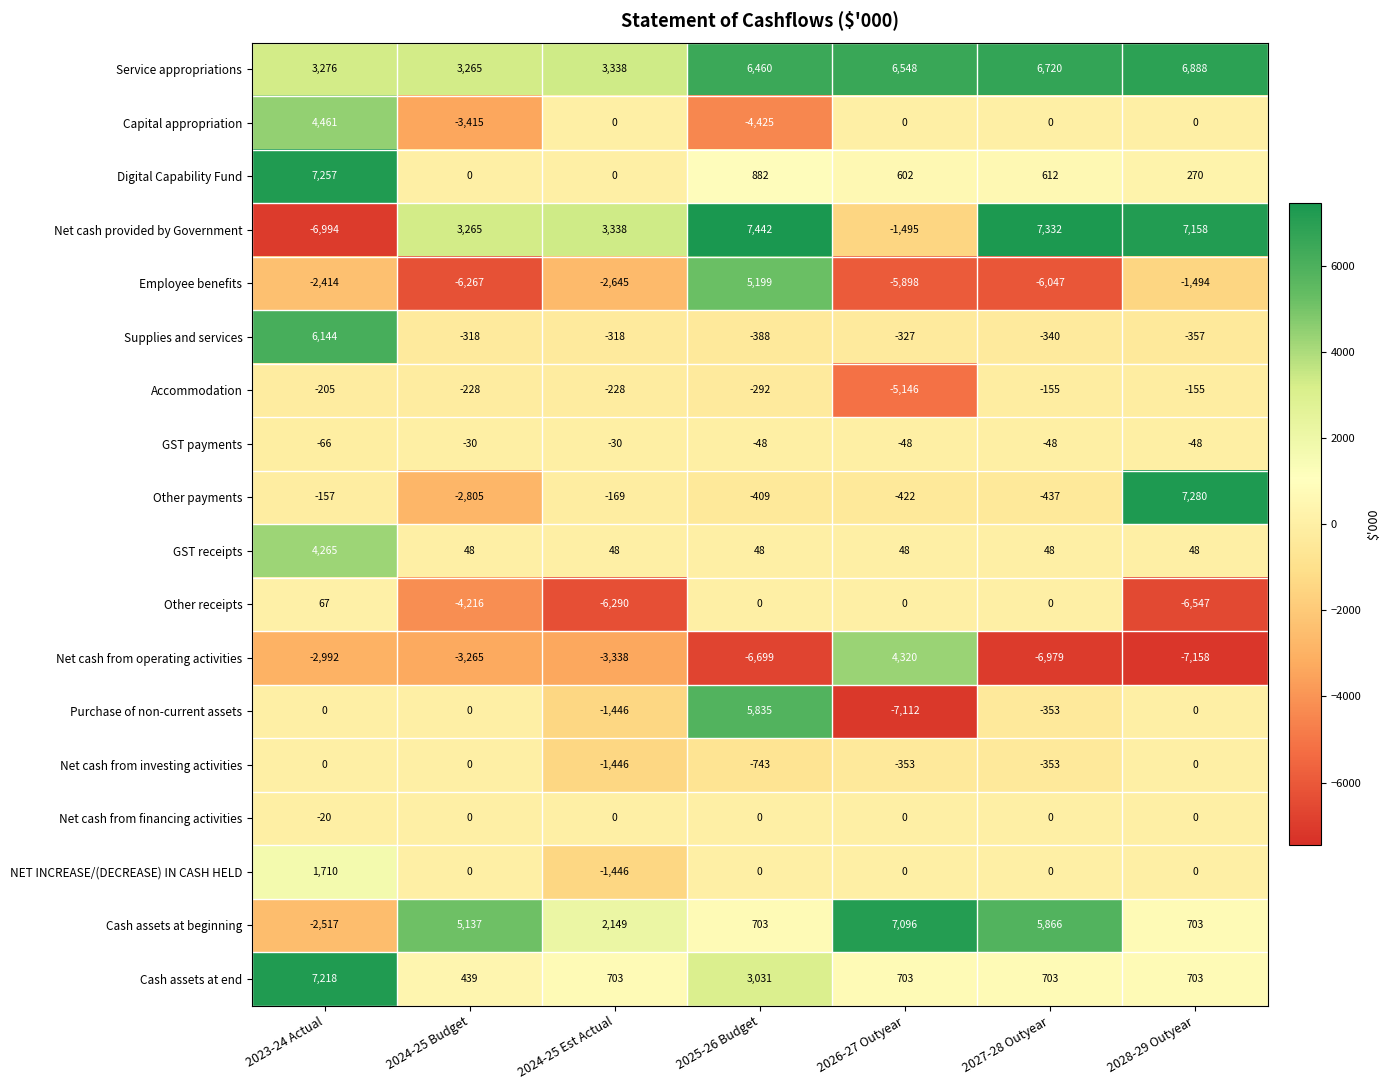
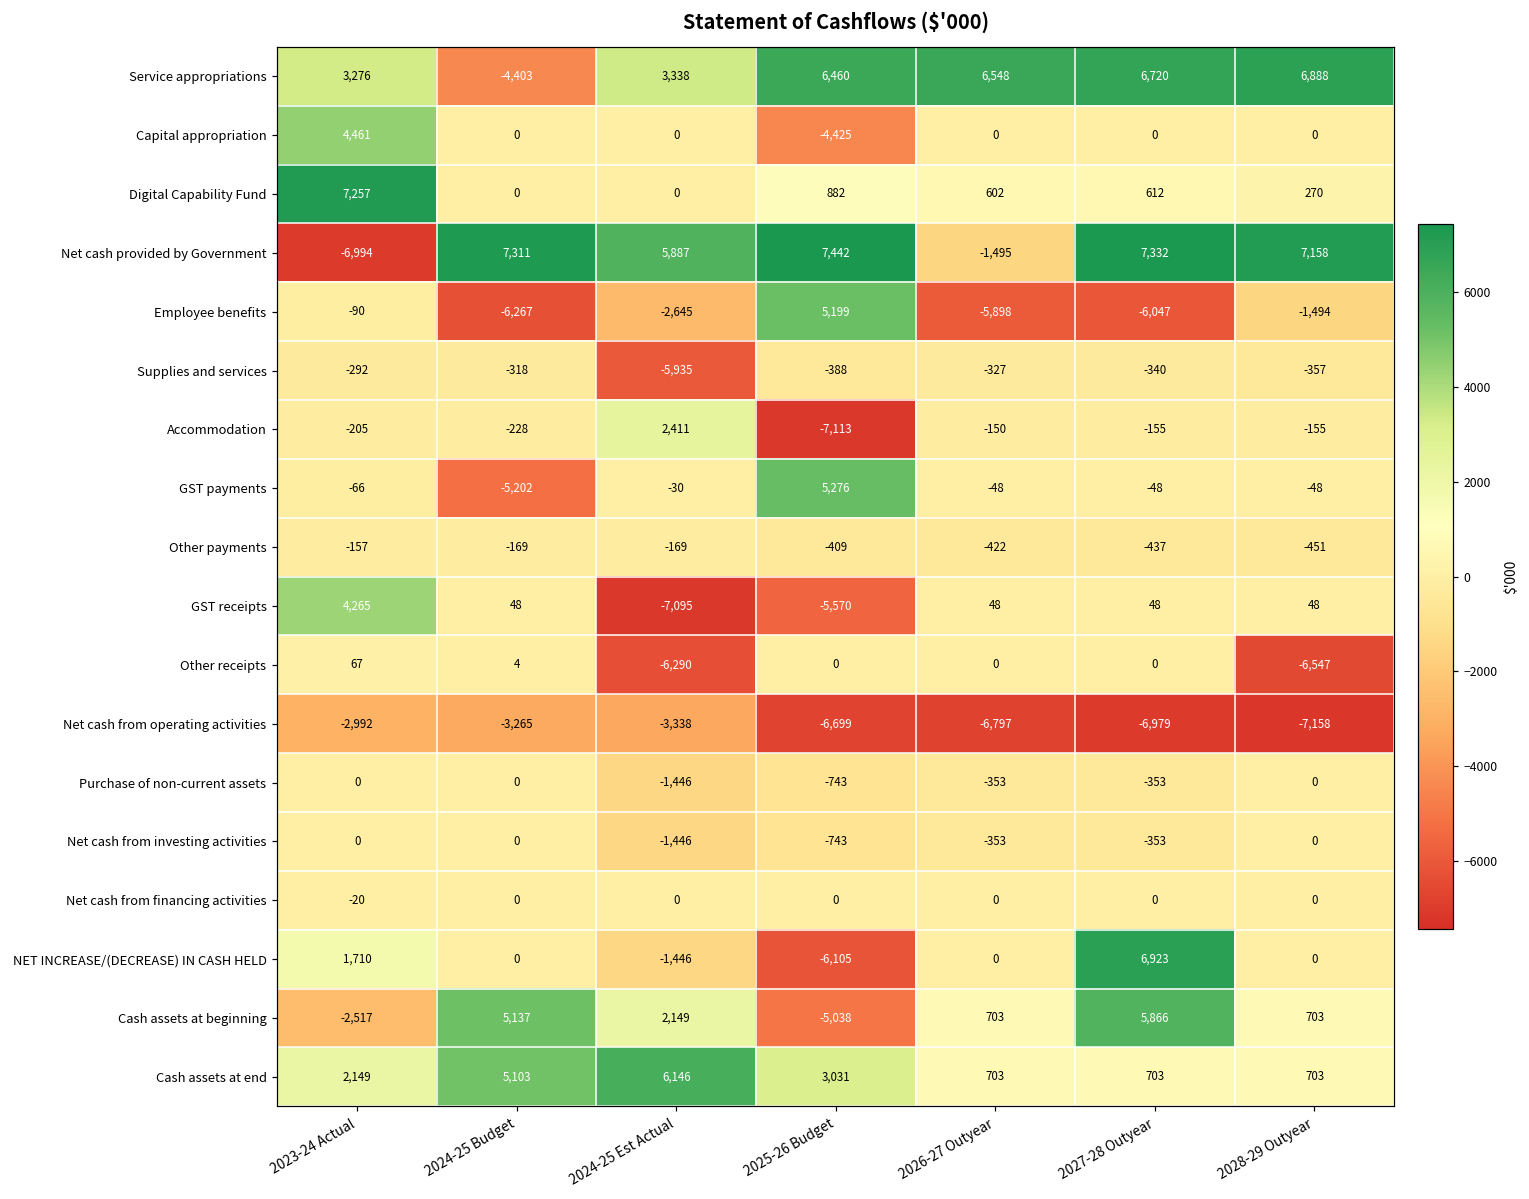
Service appropriations, 2024-25 Budget: 3,265 -> -4,403
Capital appropriation, 2024-25 Budget: -3,415 -> 0
Net cash provided by Government, 2024-25 Budget: 3,265 -> 7,311
Net cash provided by Government, 2024-25 Est Actual: 3,338 -> 5,887
Employee benefits, 2023-24 Actual: -2,414 -> -90
Supplies and services, 2023-24 Actual: 6,144 -> -292
Supplies and services, 2024-25 Est Actual: -318 -> -5,935
Accommodation, 2024-25 Est Actual: -228 -> 2,411
Accommodation, 2025-26 Budget: -292 -> -7,113
Accommodation, 2026-27 Outyear: -5,146 -> -150
GST payments, 2024-25 Budget: -30 -> -5,202
GST payments, 2025-26 Budget: -48 -> 5,276
Other payments, 2024-25 Budget: -2,805 -> -169
Other payments, 2028-29 Outyear: 7,280 -> -451
GST receipts, 2024-25 Est Actual: 48 -> -7,095
GST receipts, 2025-26 Budget: 48 -> -5,570
Other receipts, 2024-25 Budget: -4,216 -> 4
Net cash from operating activities, 2026-27 Outyear: 4,320 -> -6,797
Purchase of non-current assets, 2025-26 Budget: 5,835 -> -743
Purchase of non-current assets, 2026-27 Outyear: -7,112 -> -353
NET INCREASE/(DECREASE) IN CASH HELD, 2025-26 Budget: 0 -> -6,105
NET INCREASE/(DECREASE) IN CASH HELD, 2027-28 Outyear: 0 -> 6,923
Cash assets at beginning, 2025-26 Budget: 703 -> -5,038
Cash assets at beginning, 2026-27 Outyear: 7,096 -> 703
Cash assets at end, 2023-24 Actual: 7,218 -> 2,149
Cash assets at end, 2024-25 Budget: 439 -> 5,103
Cash assets at end, 2024-25 Est Actual: 703 -> 6,146
